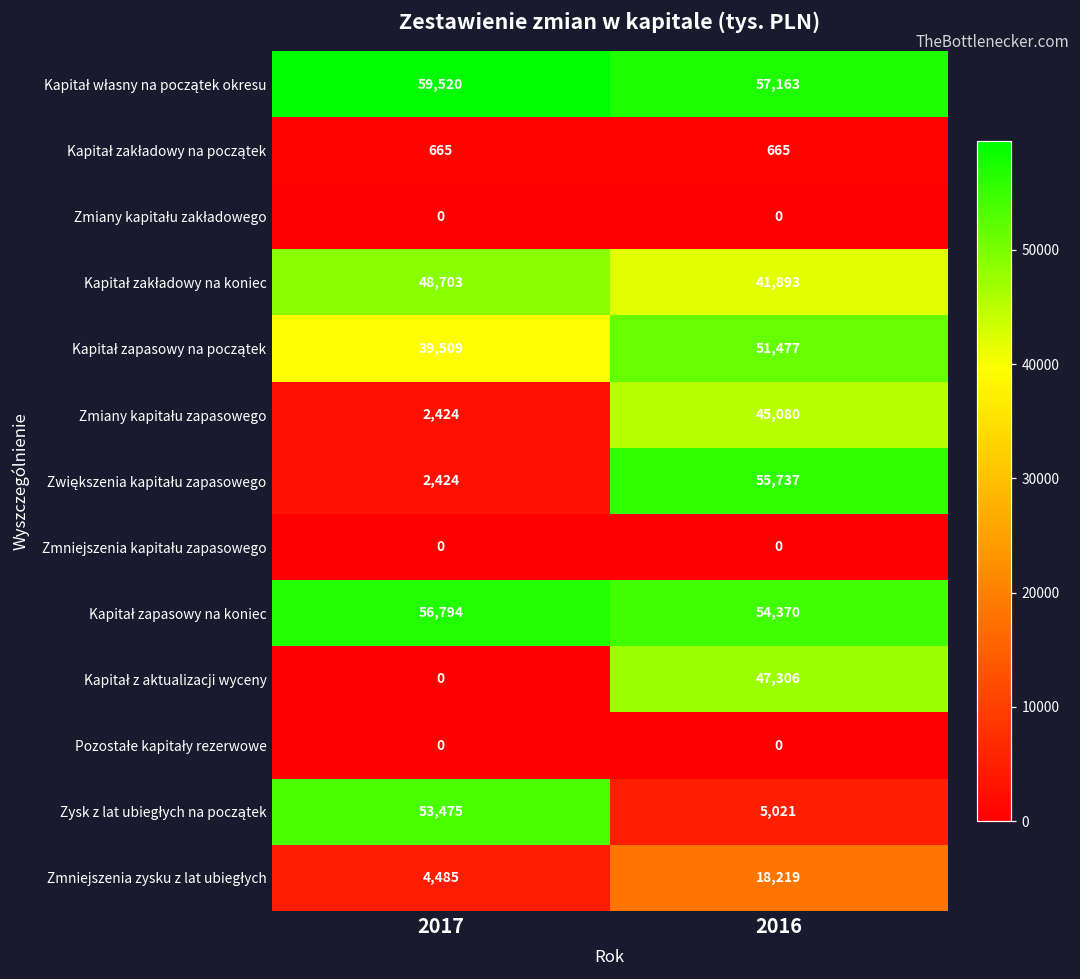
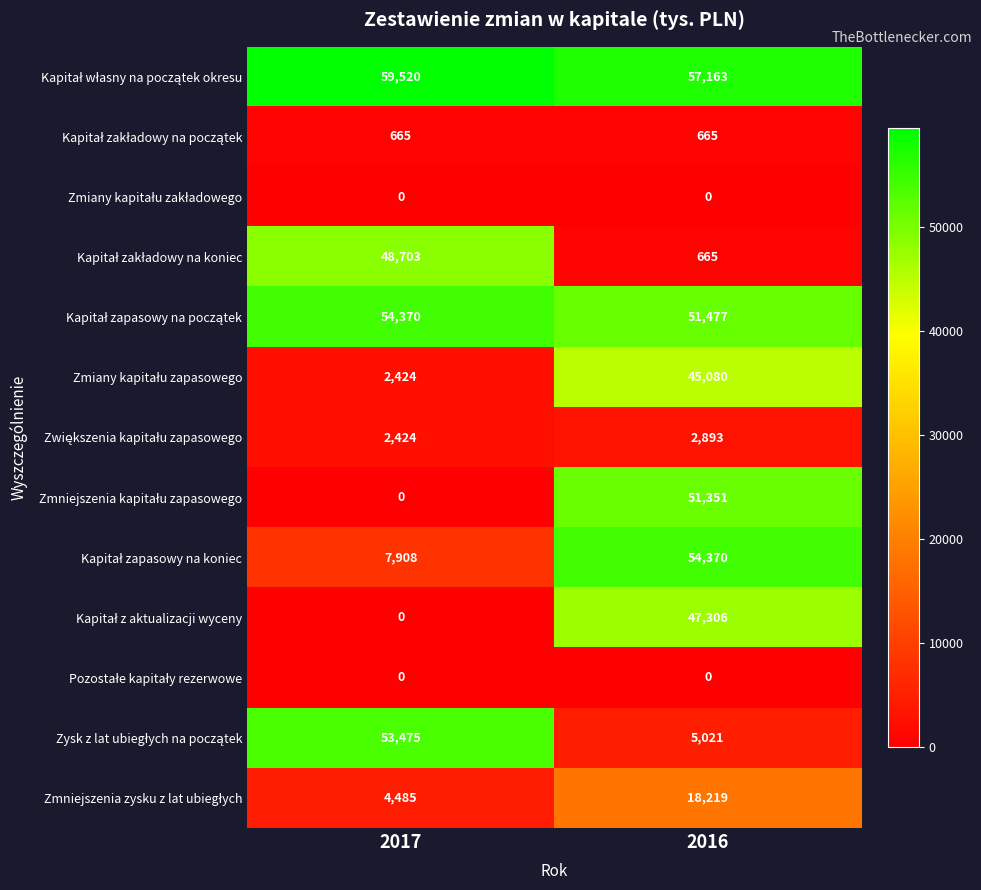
Kapitał zakładowy na koniec, 2016: 41,893 -> 665
Kapitał zapasowy na początek, 2017: 39,509 -> 54,370
Zwiększenia kapitału zapasowego, 2016: 55,737 -> 2,893
Zmniejszenia kapitału zapasowego, 2016: 0 -> 51,351
Kapitał zapasowy na koniec, 2017: 56,794 -> 7,908
